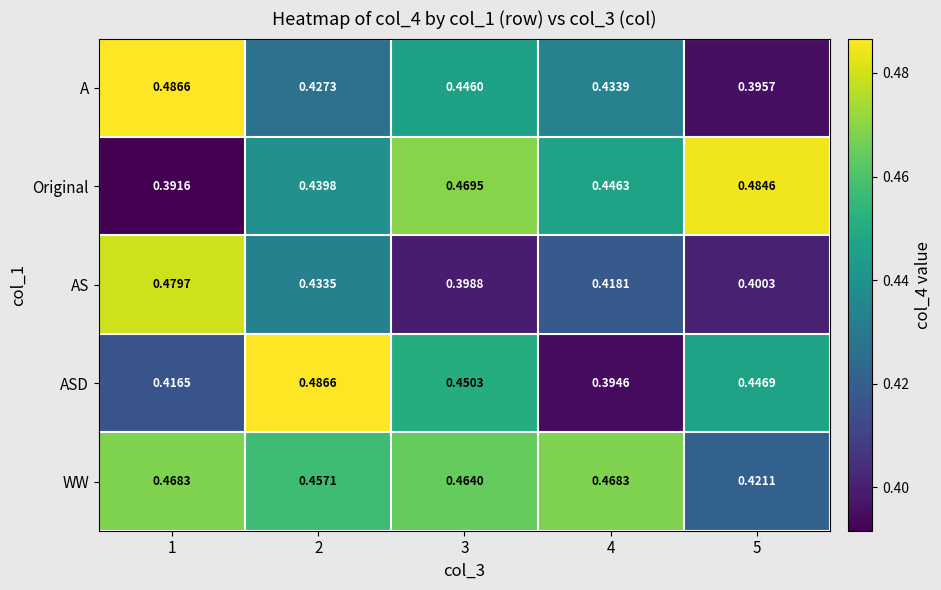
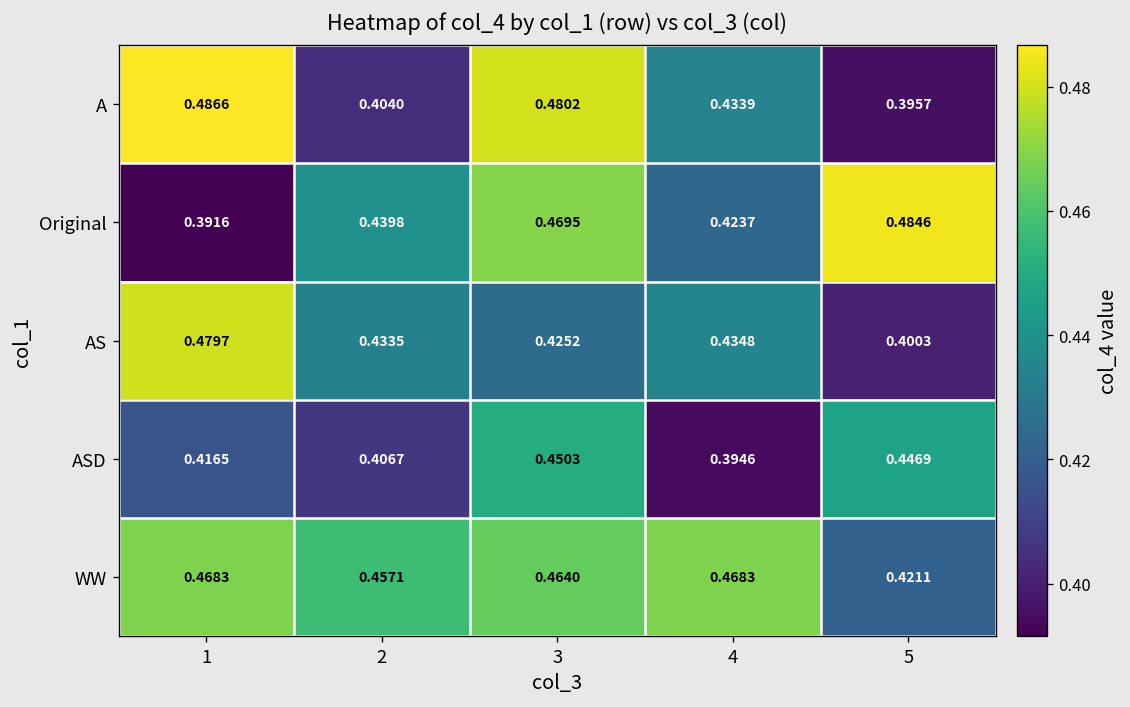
A, 2: 0.4273 -> 0.4040
A, 3: 0.4460 -> 0.4802
Original, 4: 0.4463 -> 0.4237
AS, 3: 0.3988 -> 0.4252
AS, 4: 0.4181 -> 0.4348
ASD, 2: 0.4866 -> 0.4067
